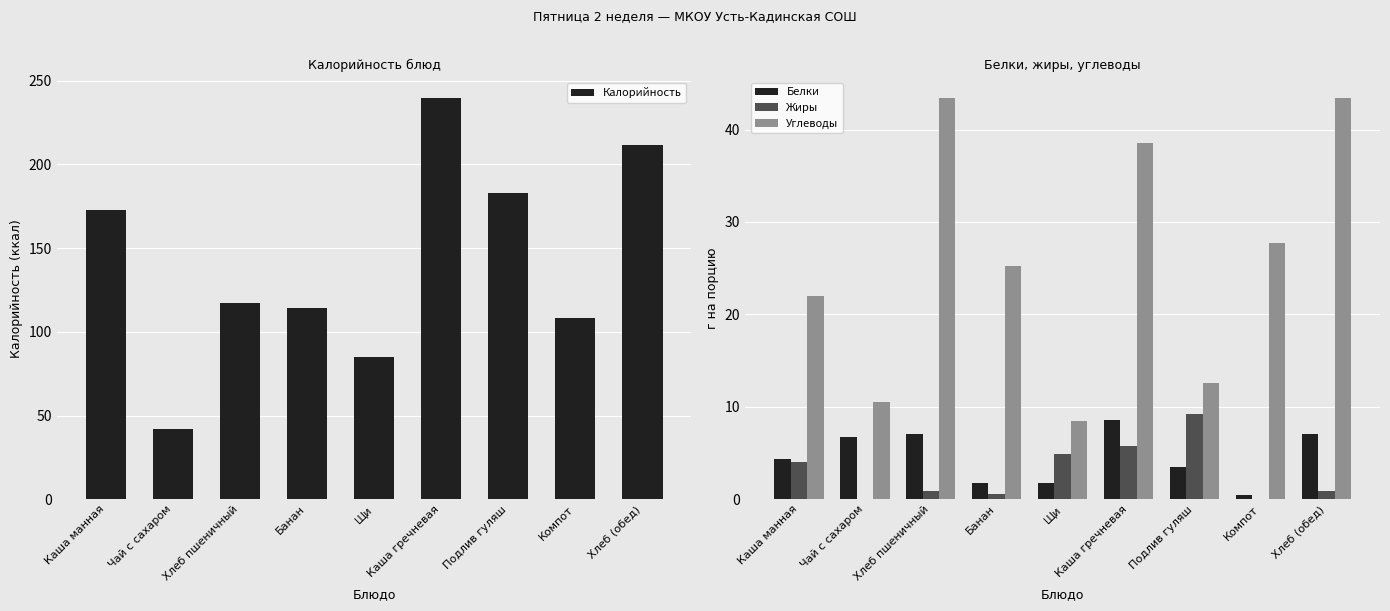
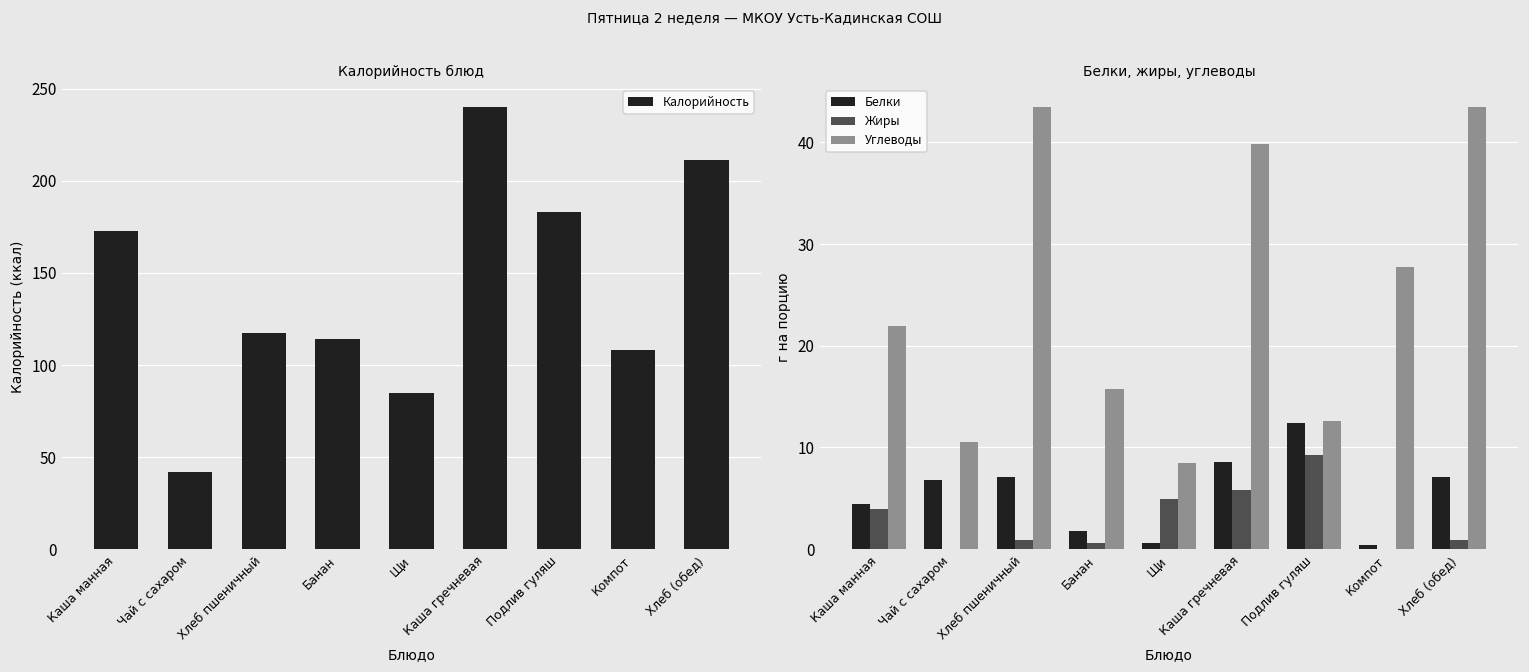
Белки, жиры, углеводы, Углеводы, Банан: 25 -> 16
Белки, жиры, углеводы, Белки, Щи: 2 -> 1
Белки, жиры, углеводы, Углеводы, Каша гречневая: 39 -> 40
Белки, жиры, углеводы, Белки, Подлив гуляш: 4 -> 12
